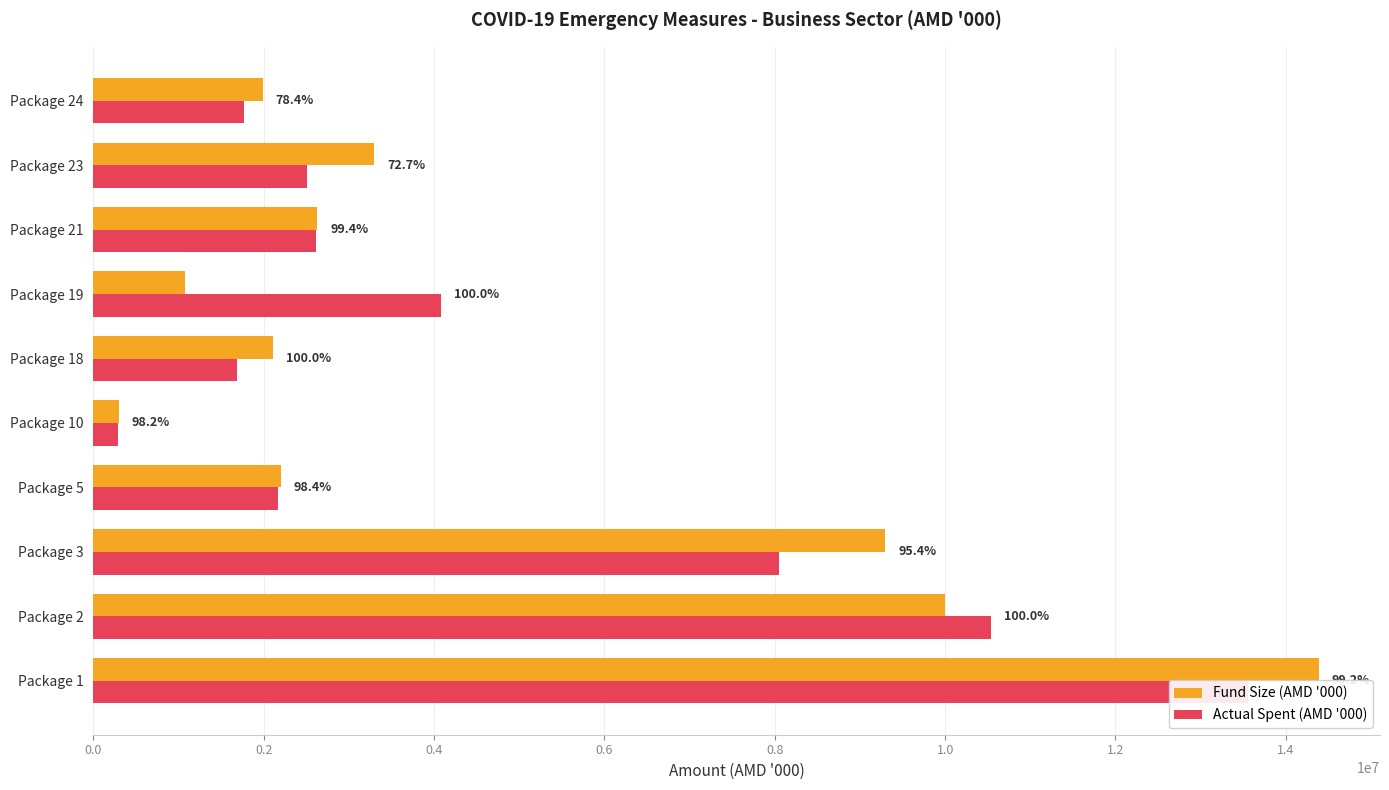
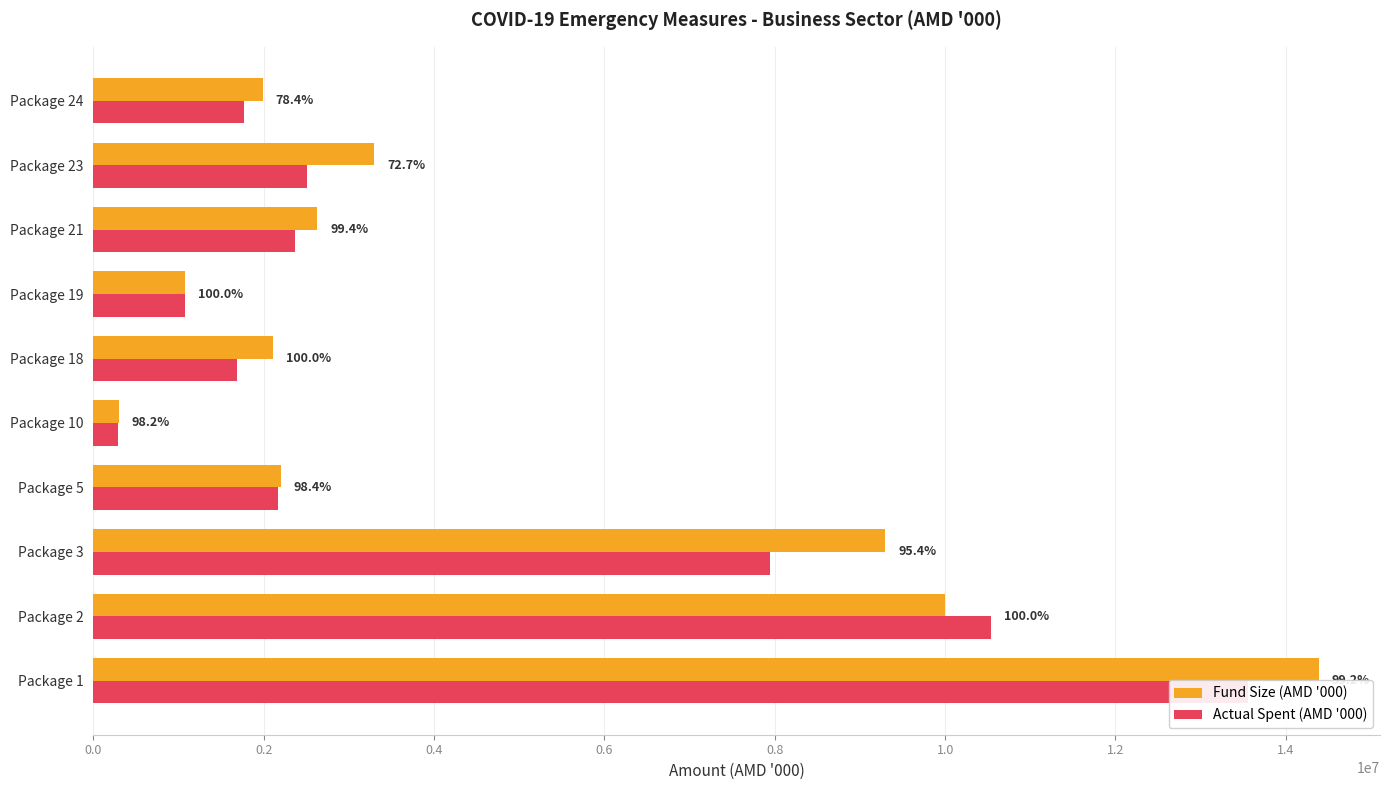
Actual Spent (AMD '000), Package 21: 2600000 -> 2400000
Actual Spent (AMD '000), Package 19: 4100000 -> 1100000
Actual Spent (AMD '000), Package 3: 8000000 -> 7900000
